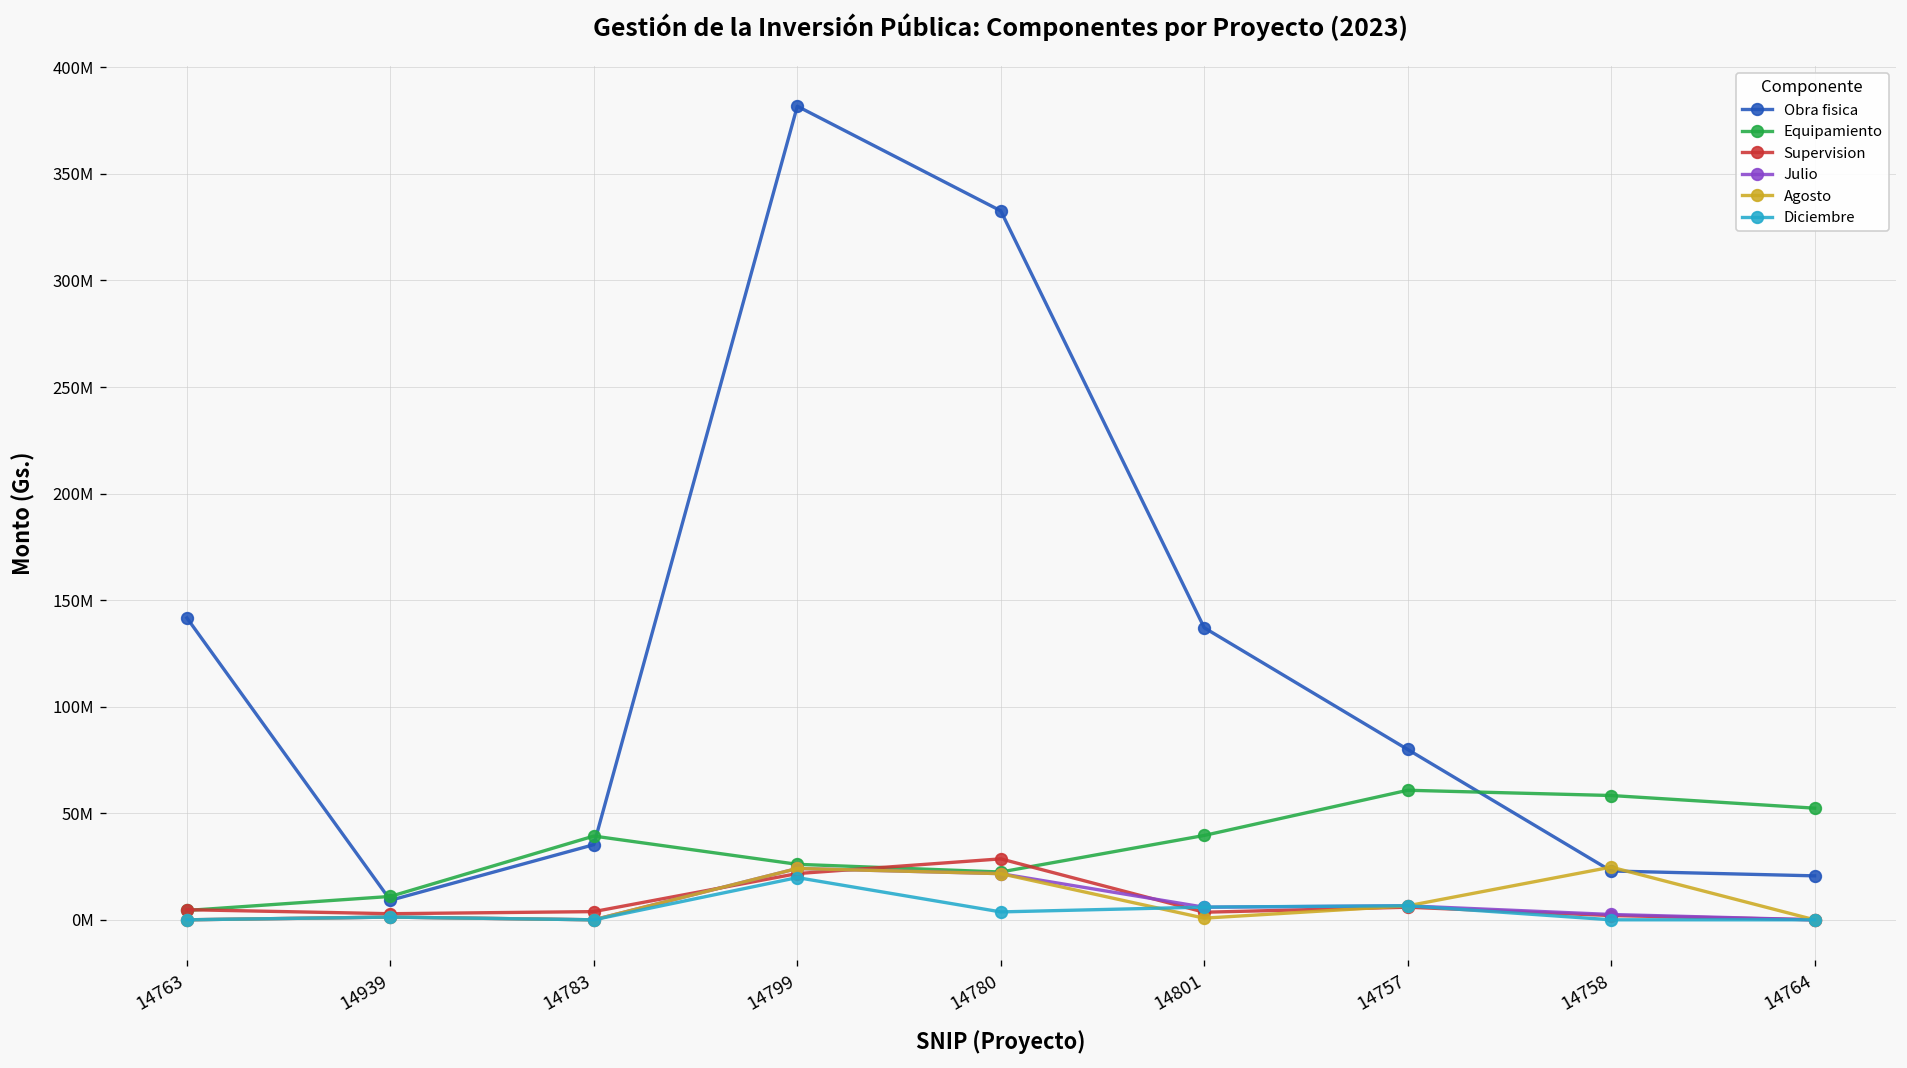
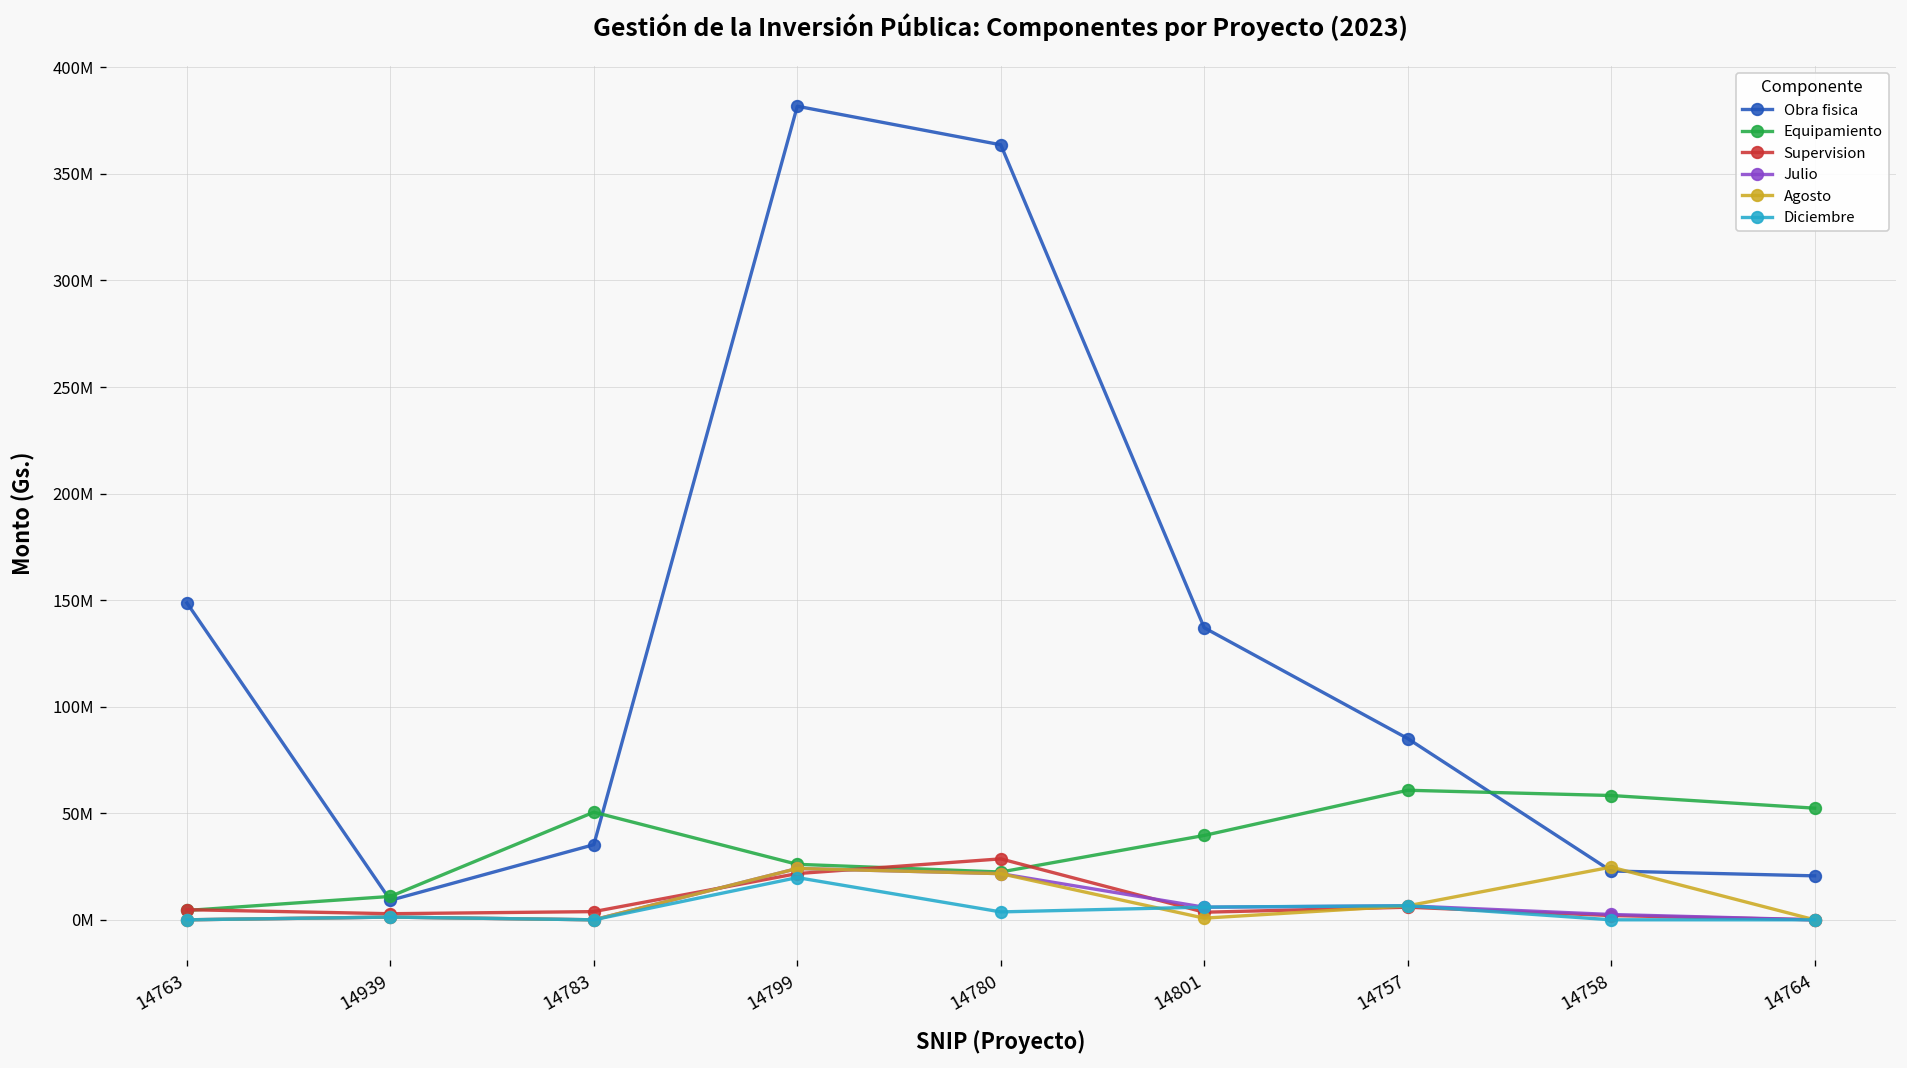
Obra fisica, 14763: 142000000 -> 149000000
Equipamiento, 14783: 39000000 -> 51000000
Obra fisica, 14780: 333000000 -> 364000000
Obra fisica, 14757: 80000000 -> 85000000
